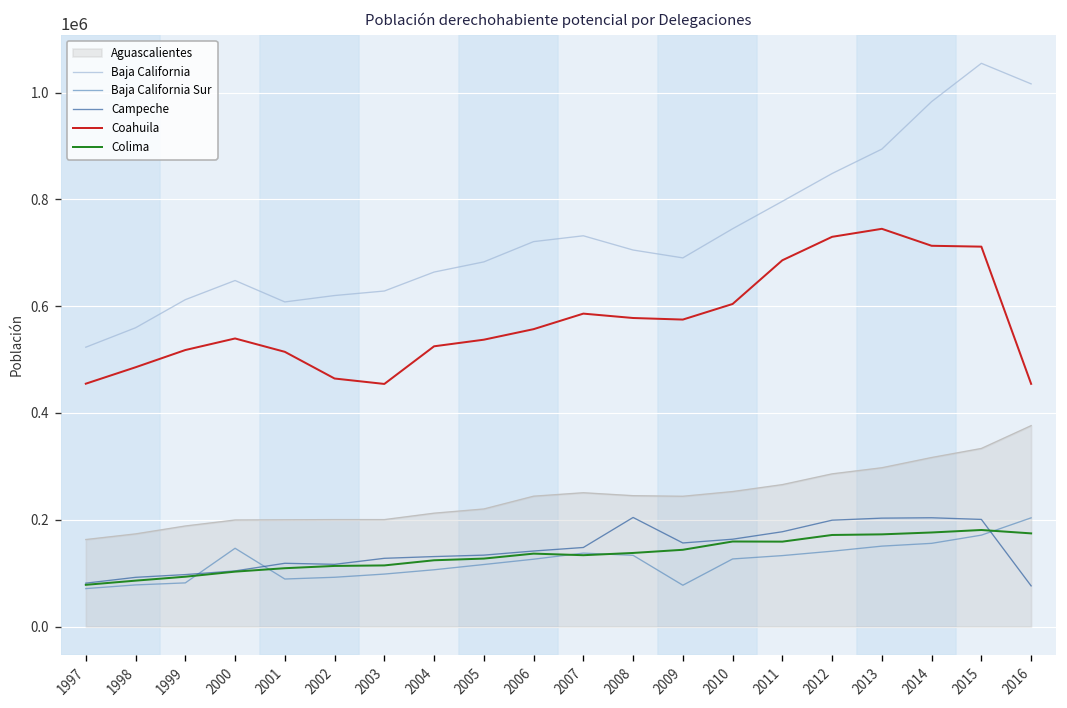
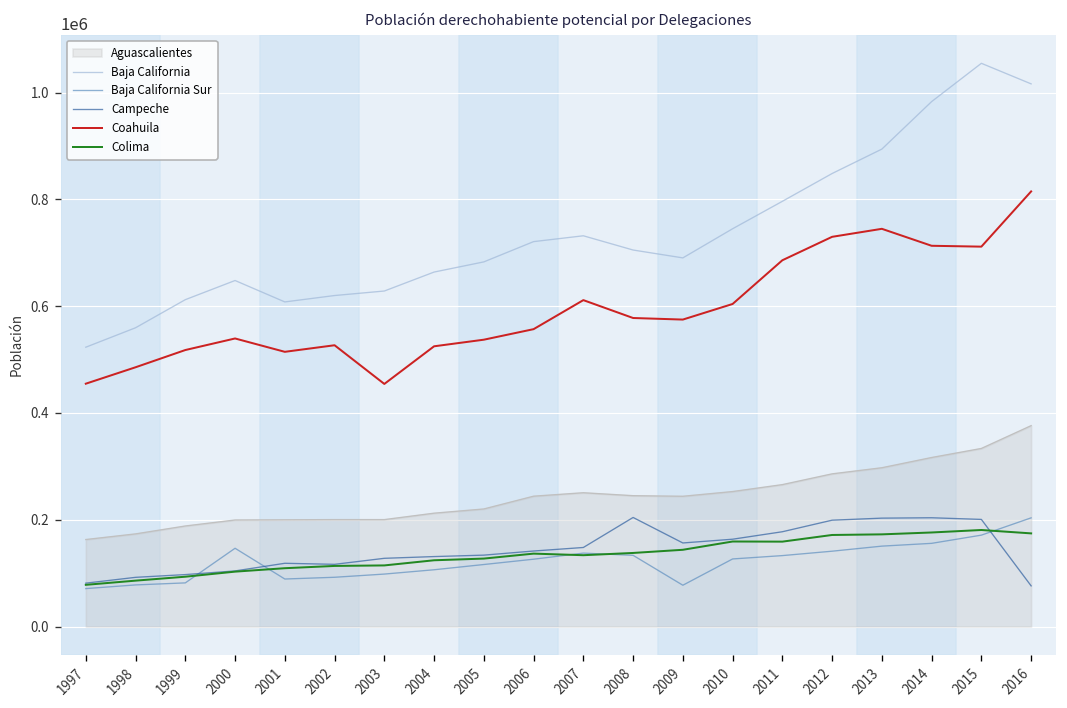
Coahuila, 2002: 460000 -> 530000
Coahuila, 2007: 590000 -> 610000
Coahuila, 2016: 450000 -> 810000
